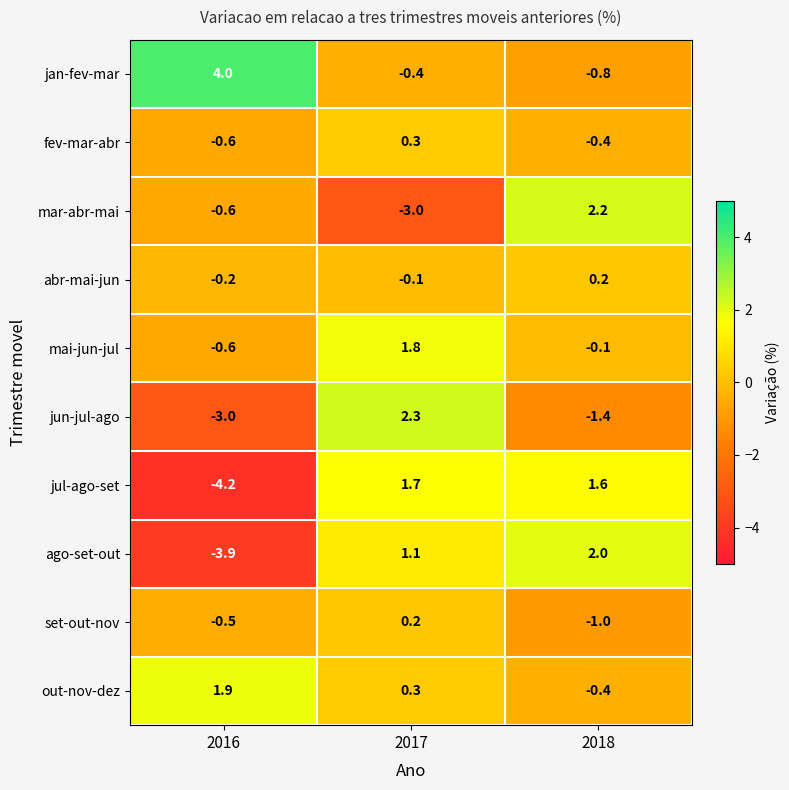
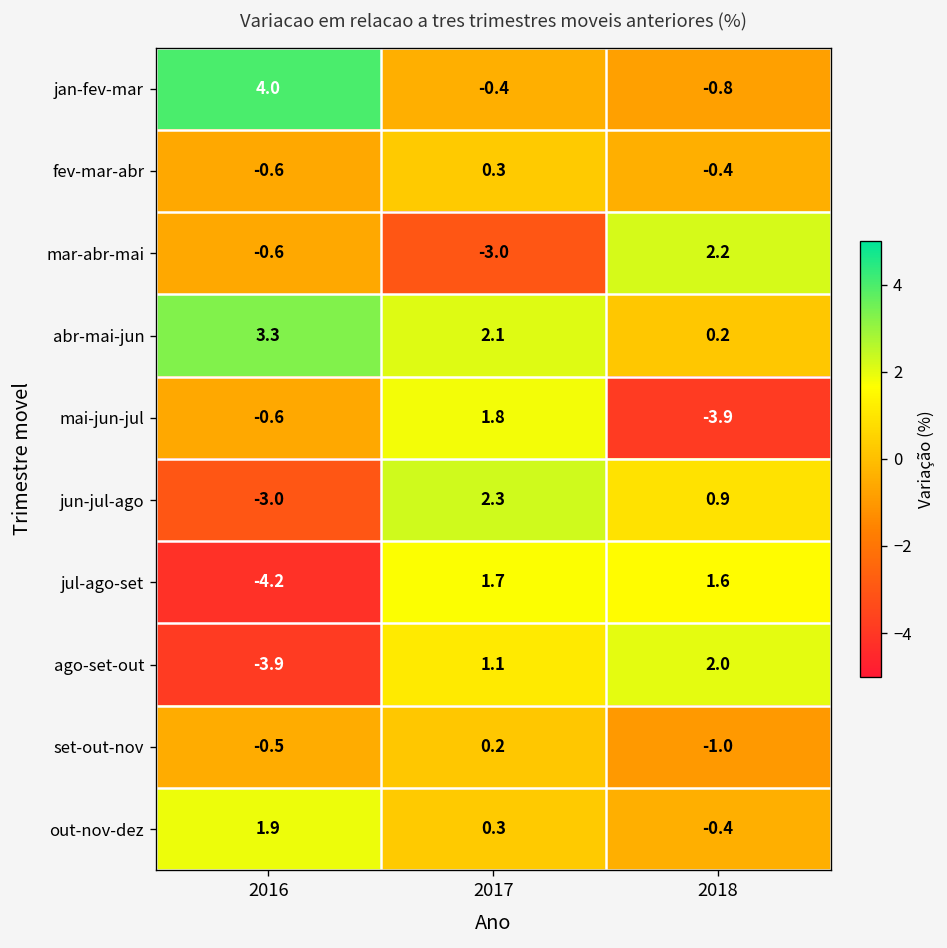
abr-mai-jun, 2016: -0.2 -> 3.3
abr-mai-jun, 2017: -0.1 -> 2.1
mai-jun-jul, 2018: -0.1 -> -3.9
jun-jul-ago, 2018: -1.4 -> 0.9
